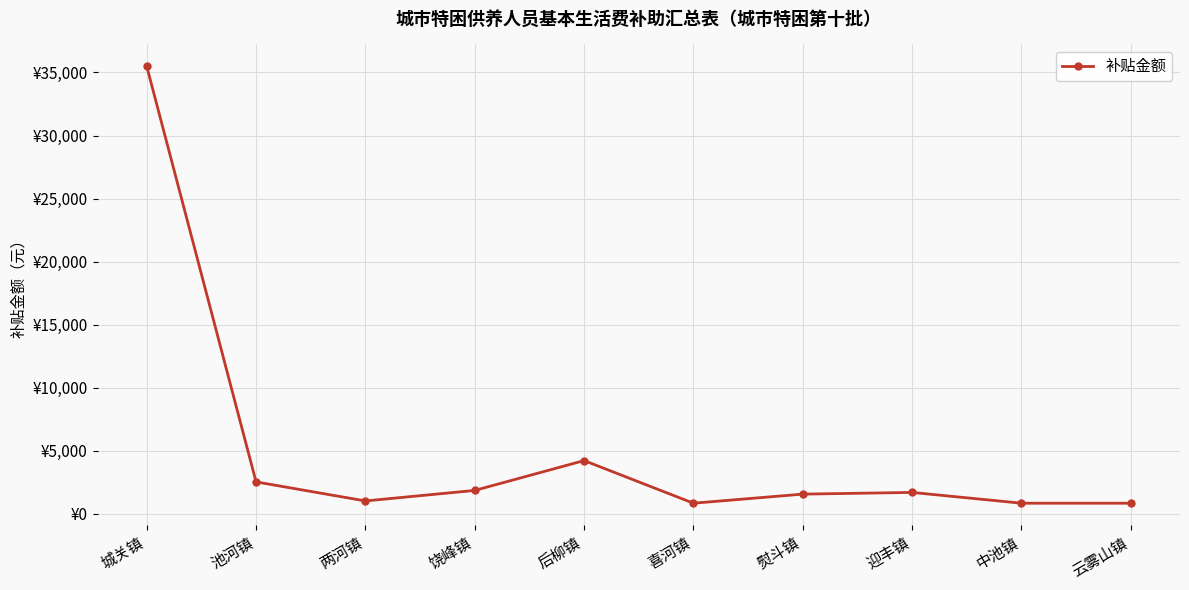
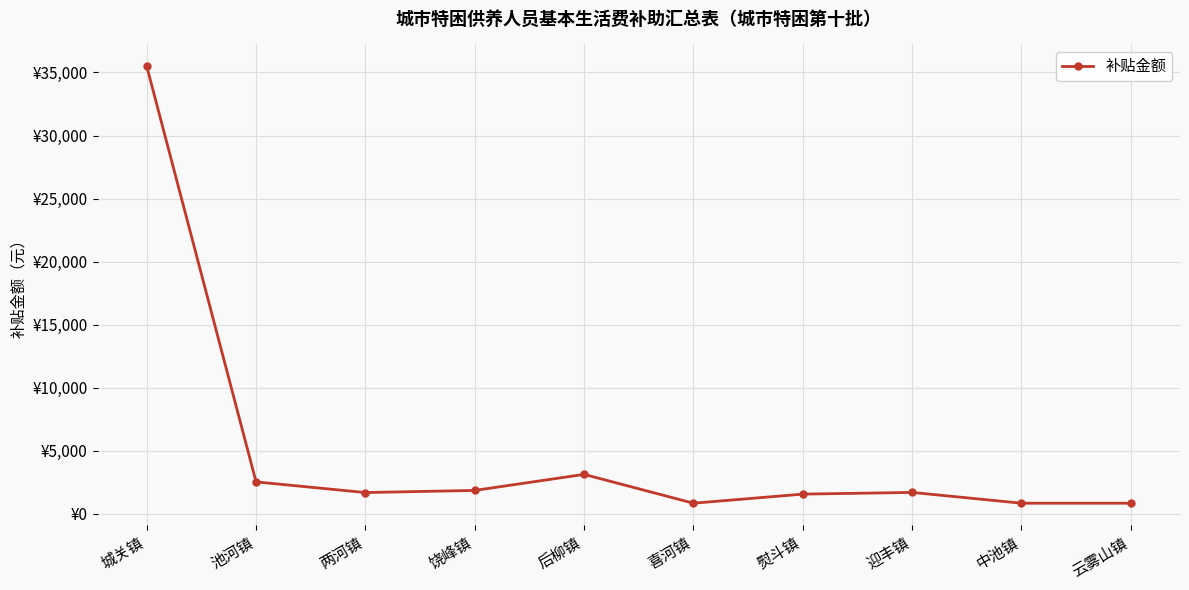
两河镇: ¥1,000 -> ¥1,700
后柳镇: ¥4,200 -> ¥3,100
